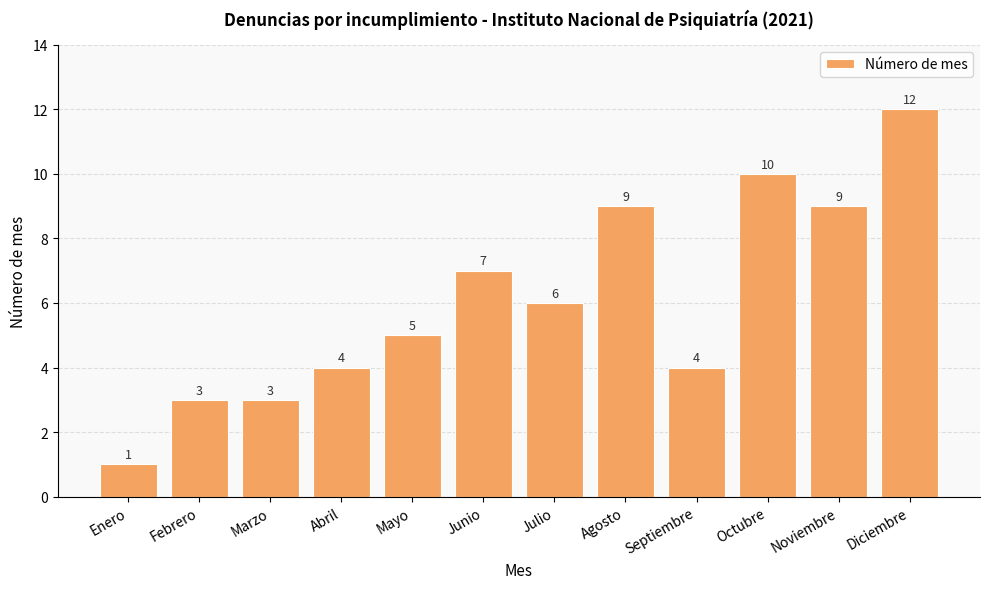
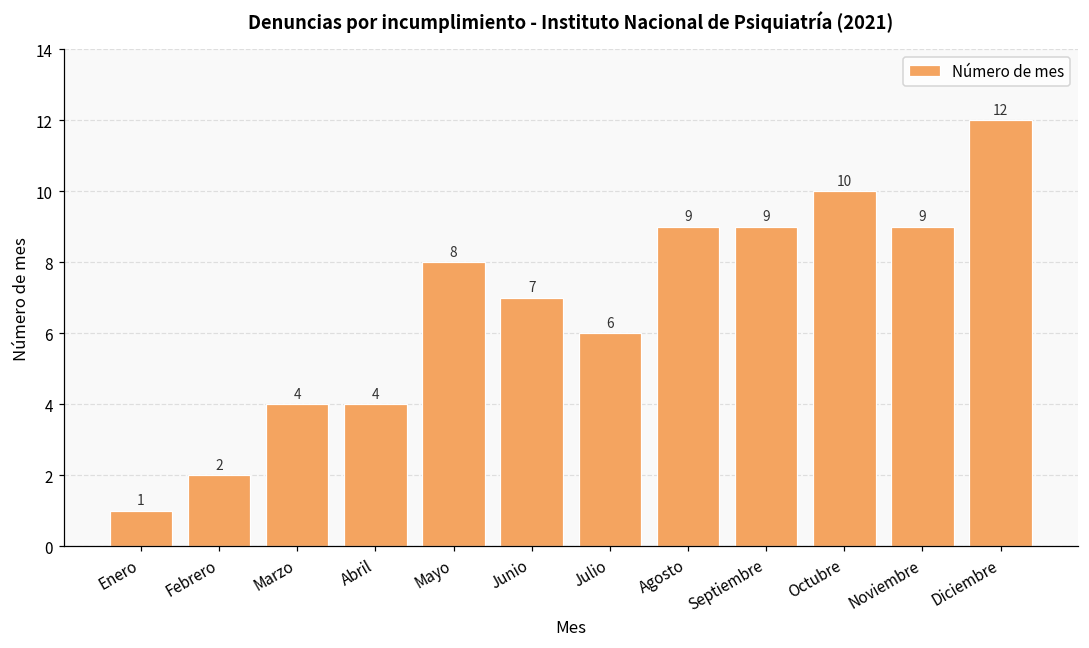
Febrero: 3 -> 2
Marzo: 3 -> 4
Mayo: 5 -> 8
Septiembre: 4 -> 9
